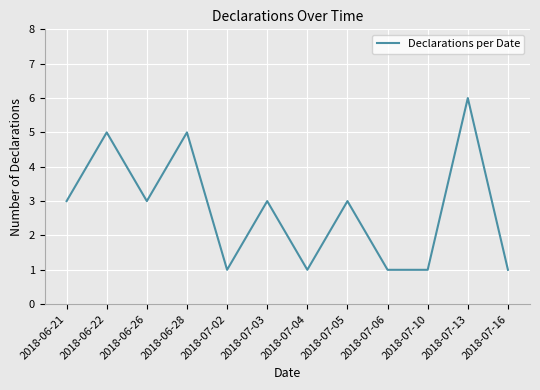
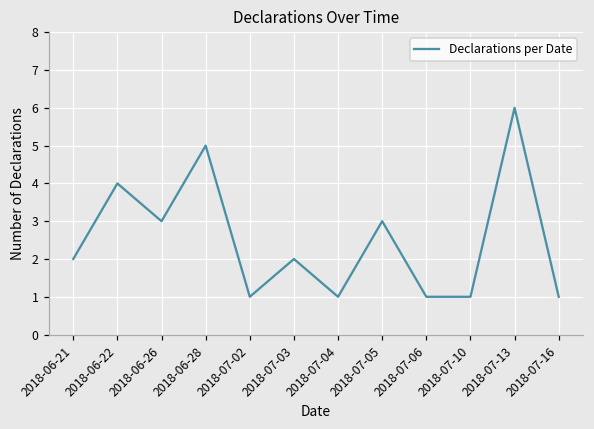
2018-06-21: 3 -> 2
2018-06-22: 5 -> 4
2018-07-03: 3 -> 2
